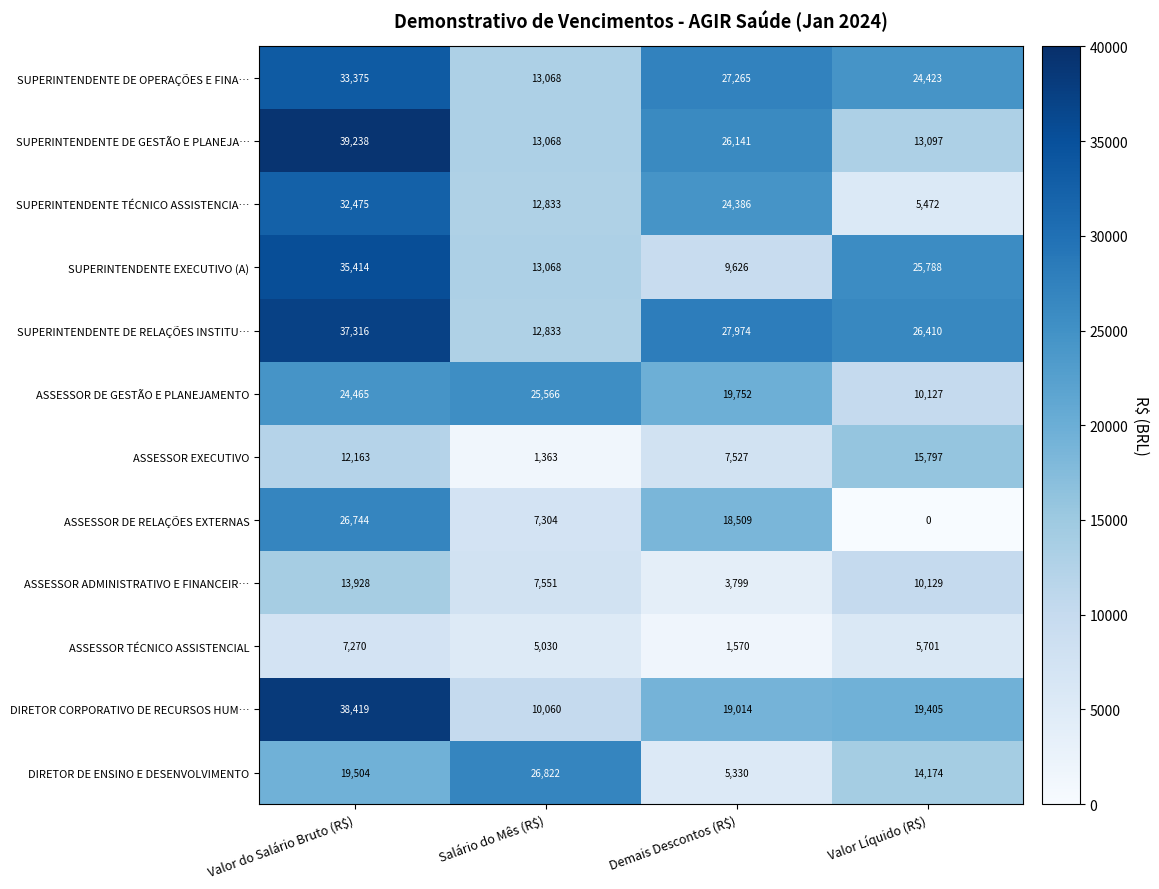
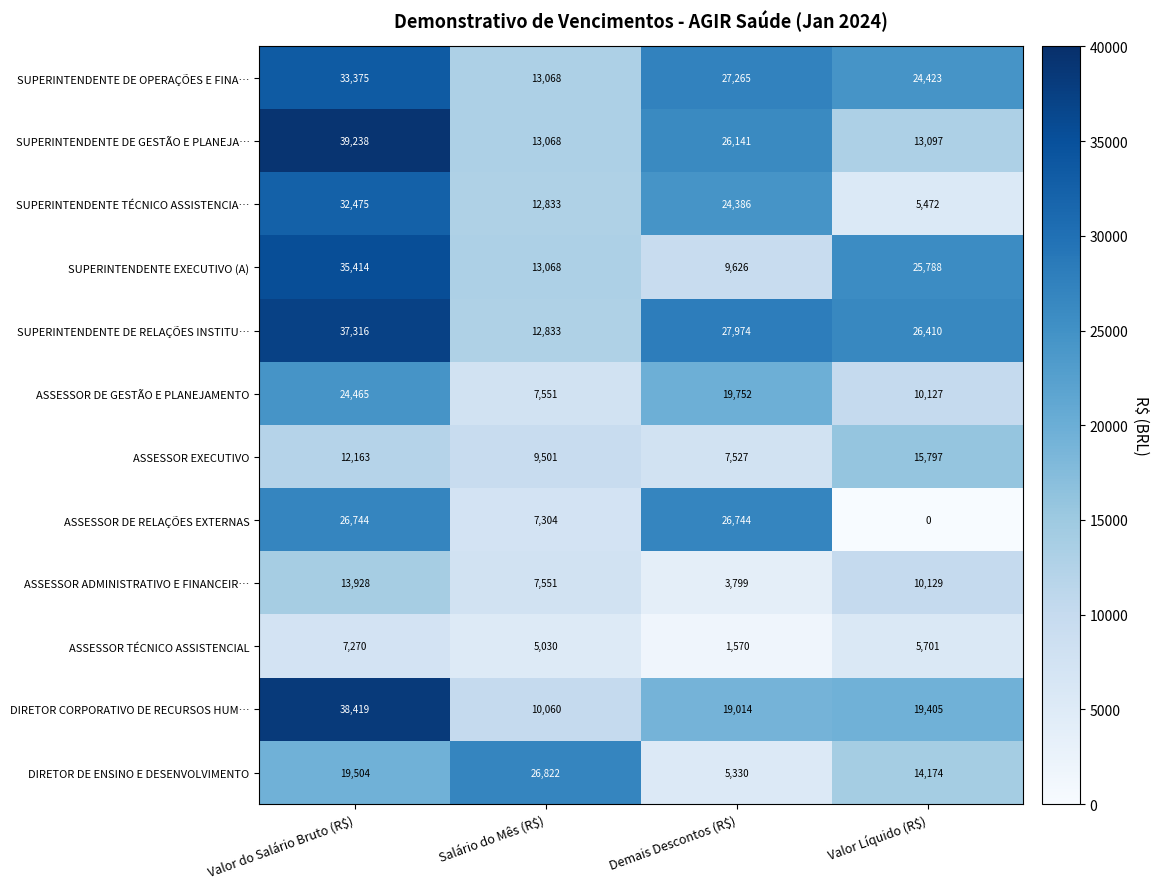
ASSESSOR DE GESTÃO E PLANEJAMENTO, Salário do Mês (R$): 25,566 -> 7,551
ASSESSOR EXECUTIVO, Salário do Mês (R$): 1,363 -> 9,501
ASSESSOR DE RELAÇÕES EXTERNAS, Demais Descontos (R$): 18,509 -> 26,744
